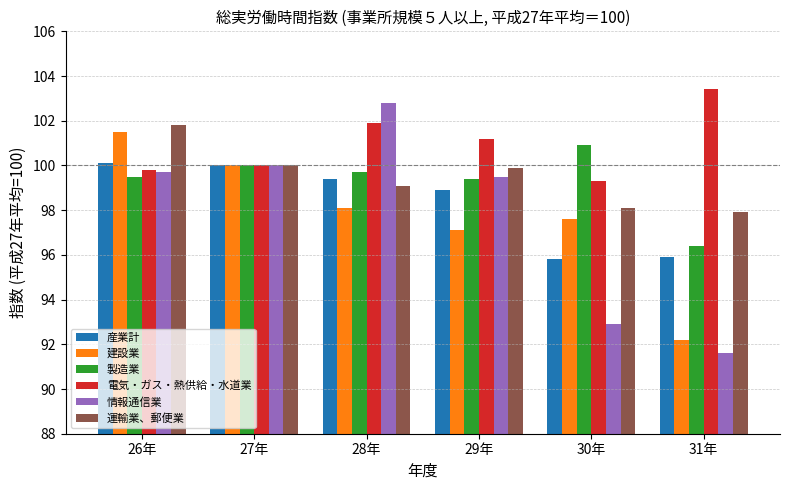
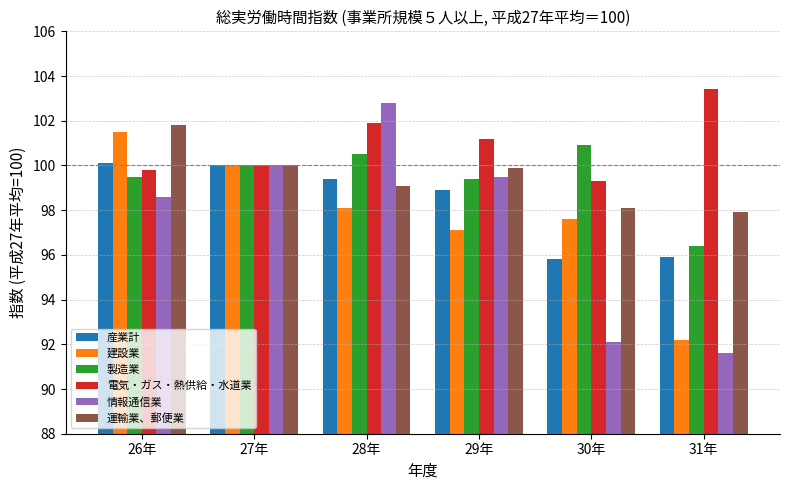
情報通信業, 26年: 99.7 -> 98.6
製造業, 28年: 99.7 -> 100.5
情報通信業, 30年: 92.9 -> 92.1
